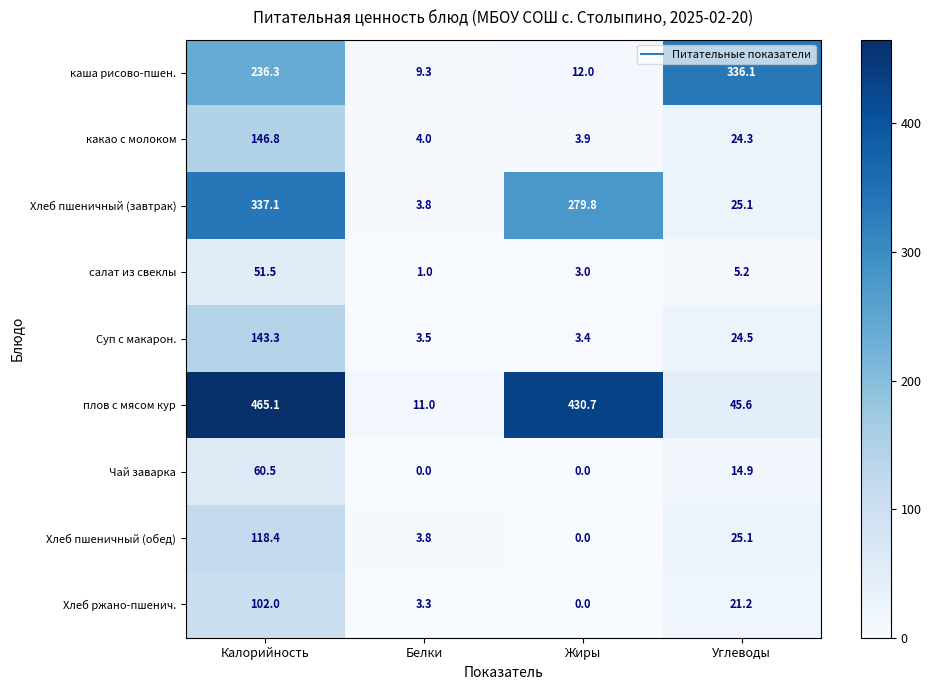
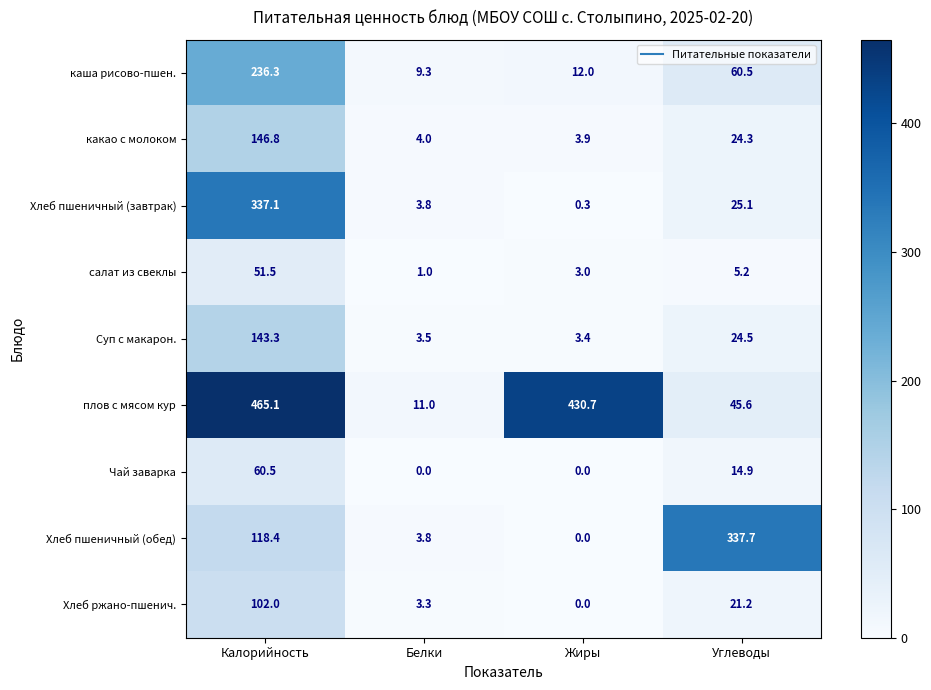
каша рисово-пшен., Углеводы: 336.1 -> 60.5
Хлеб пшеничный (завтрак), Жиры: 279.8 -> 0.3
Хлеб пшеничный (обед), Углеводы: 25.1 -> 337.7
